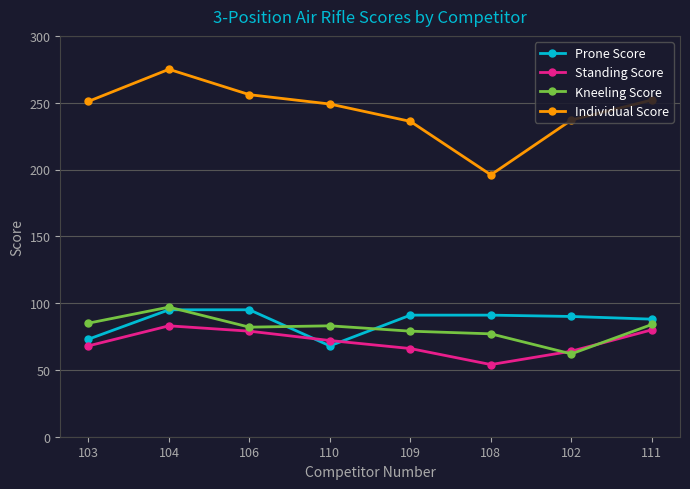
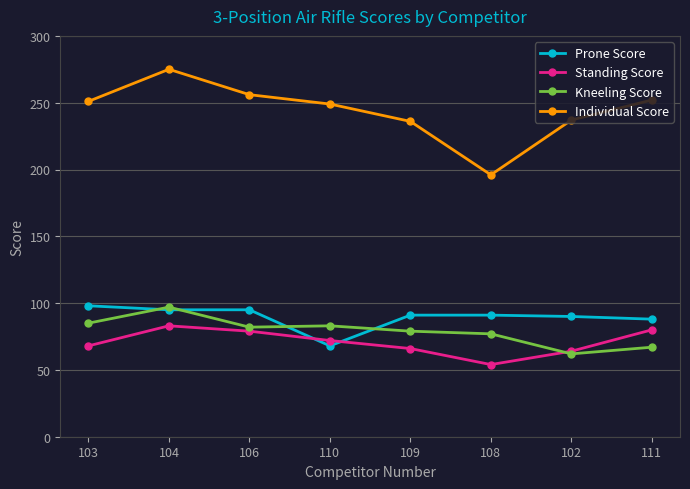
Prone Score, 103: 73 -> 98
Kneeling Score, 111: 84 -> 67
